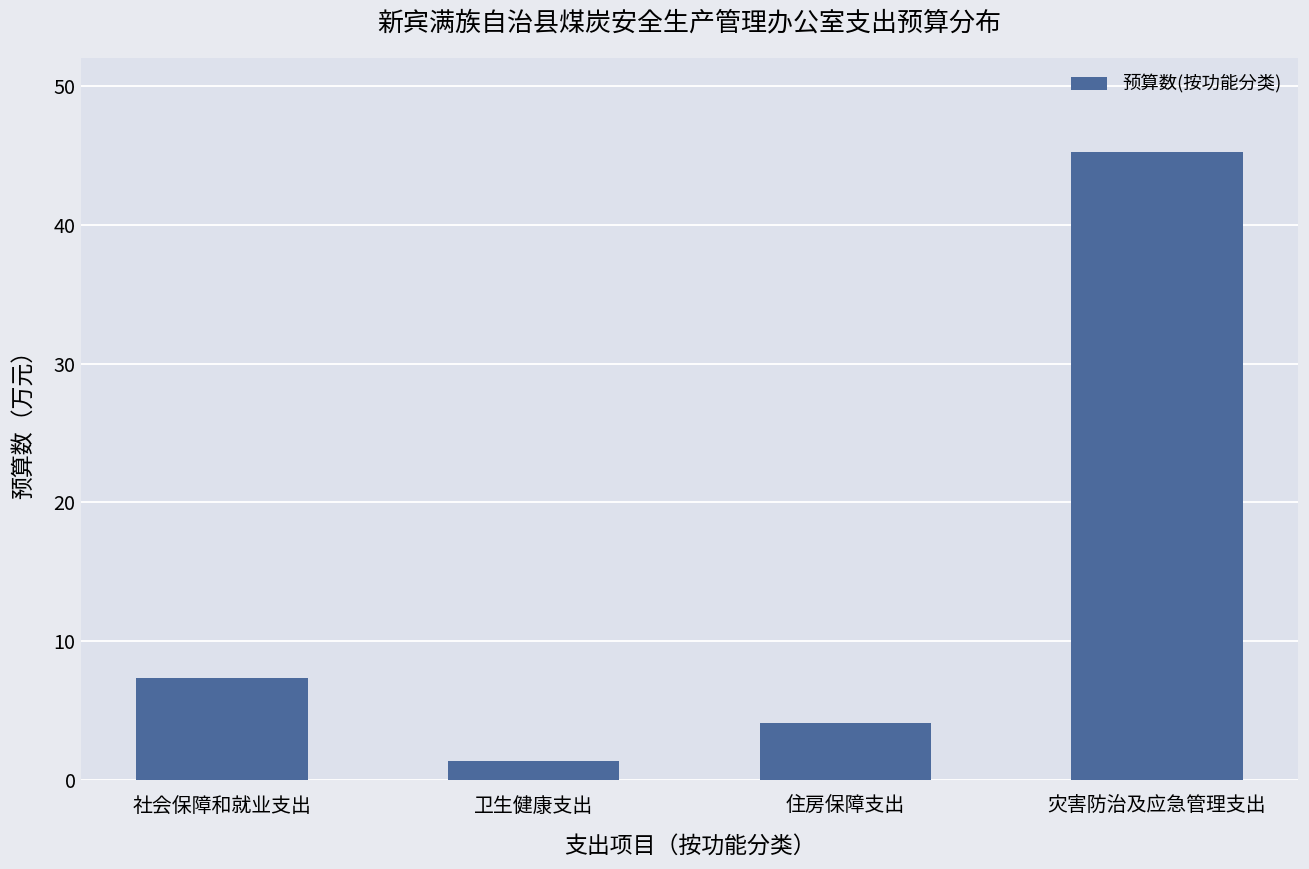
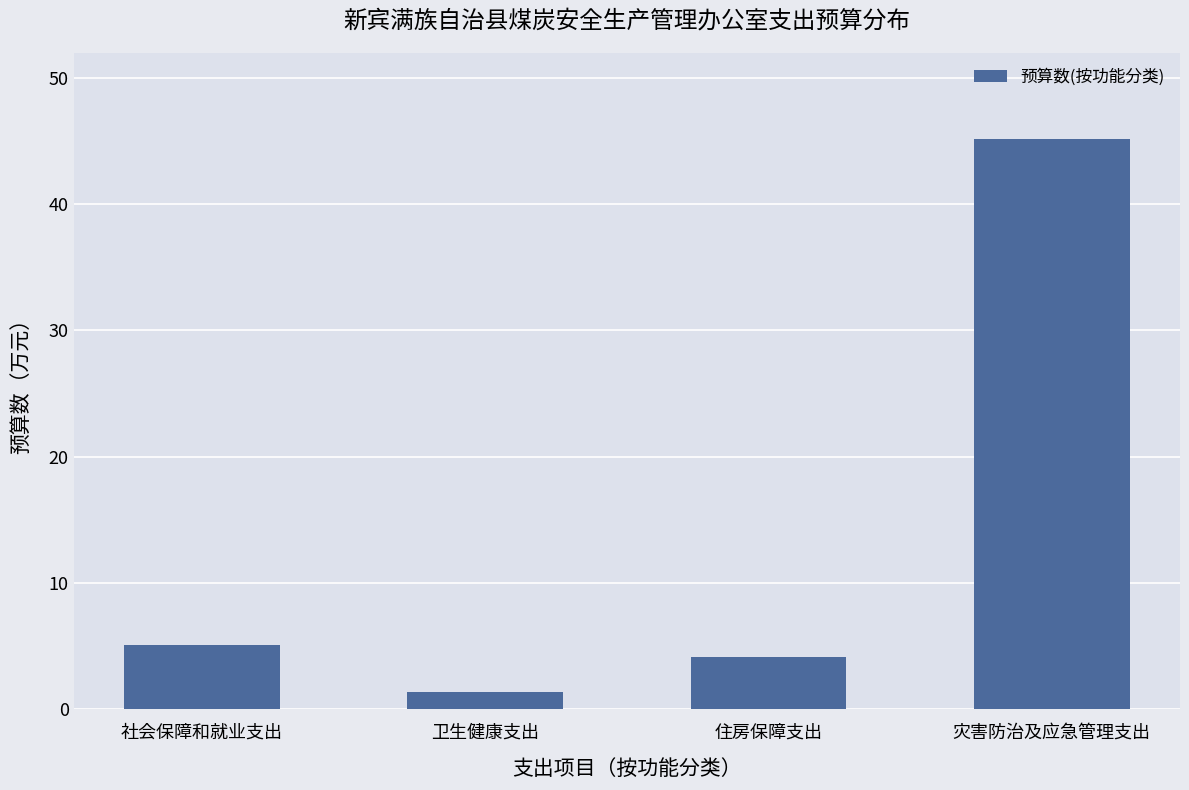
社会保障和就业支出: 7.4 -> 5.1
